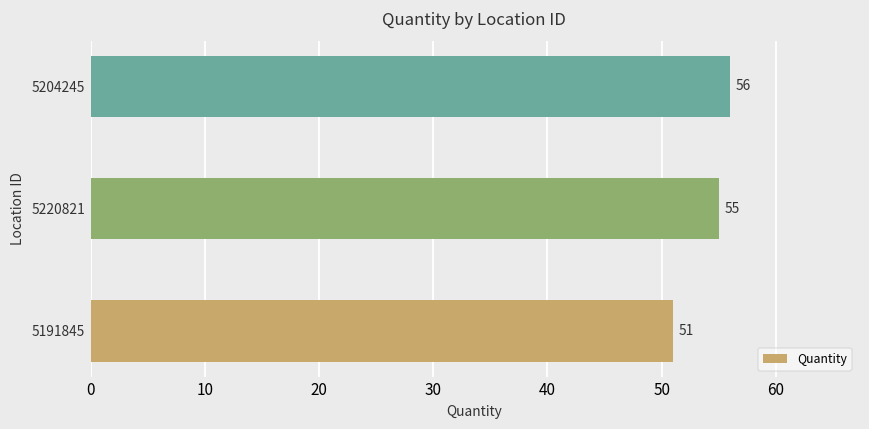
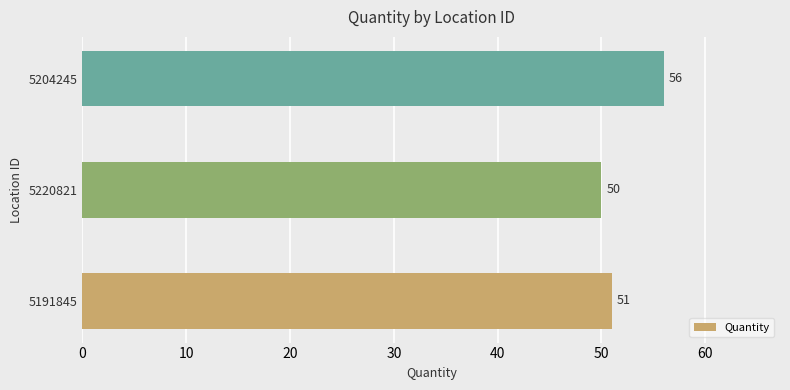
5220821: 55 -> 50
